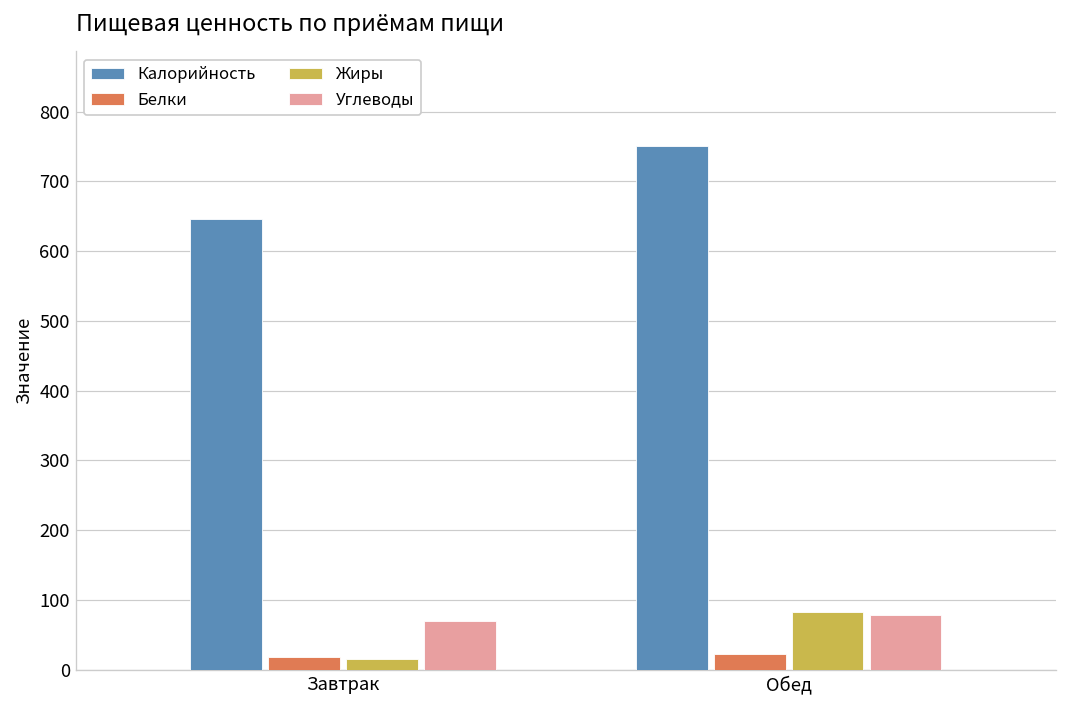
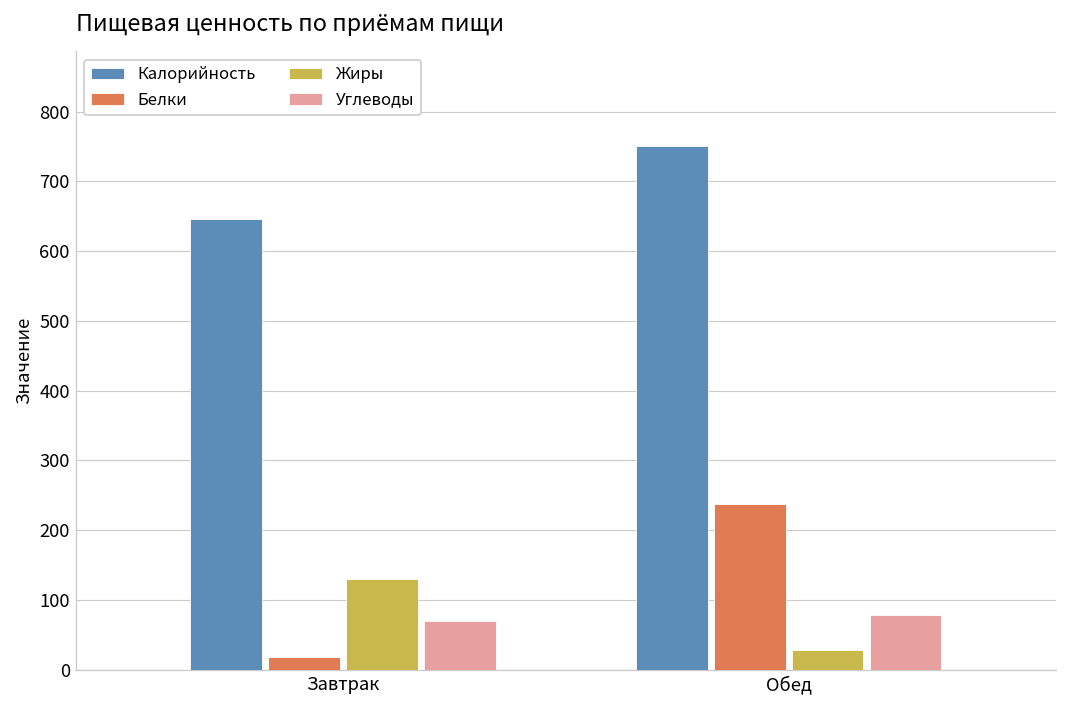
Жиры, Завтрак: 20 -> 130
Белки, Обед: 20 -> 240
Жиры, Обед: 80 -> 30
